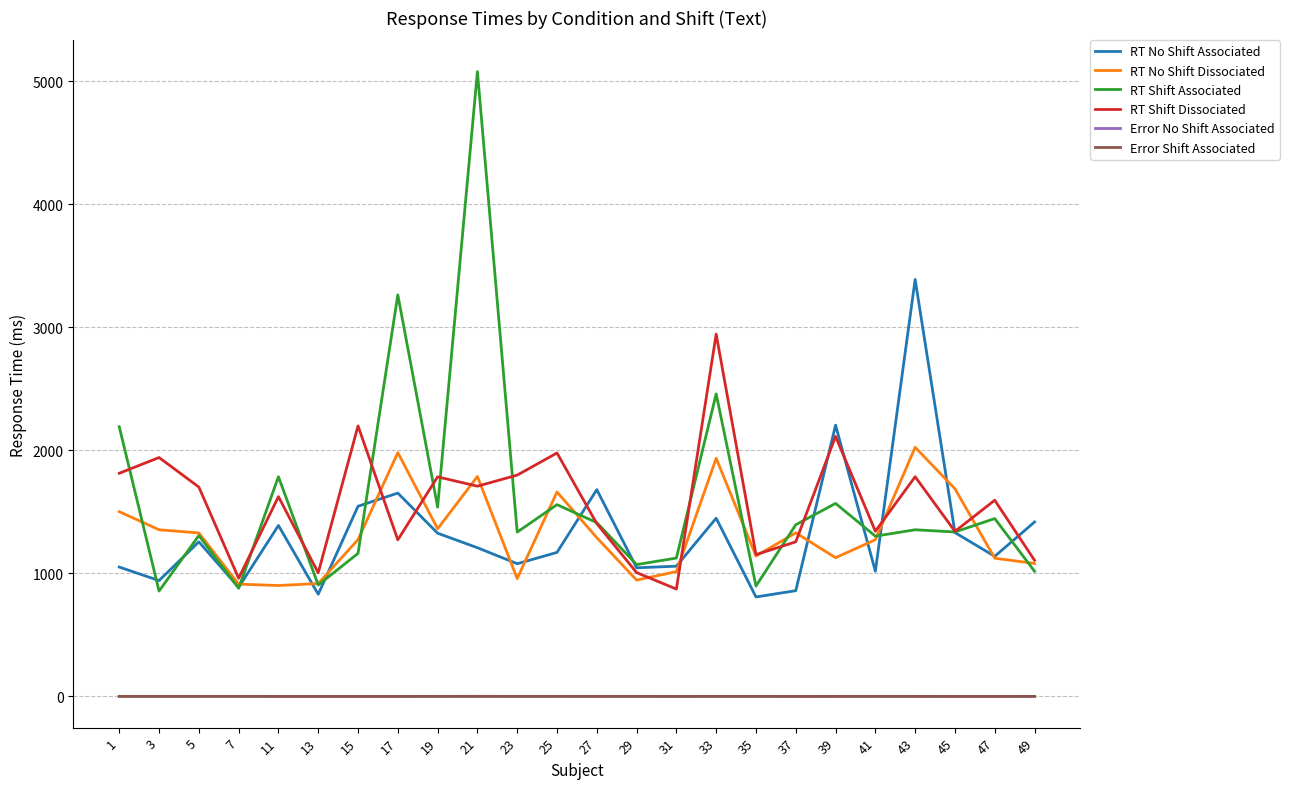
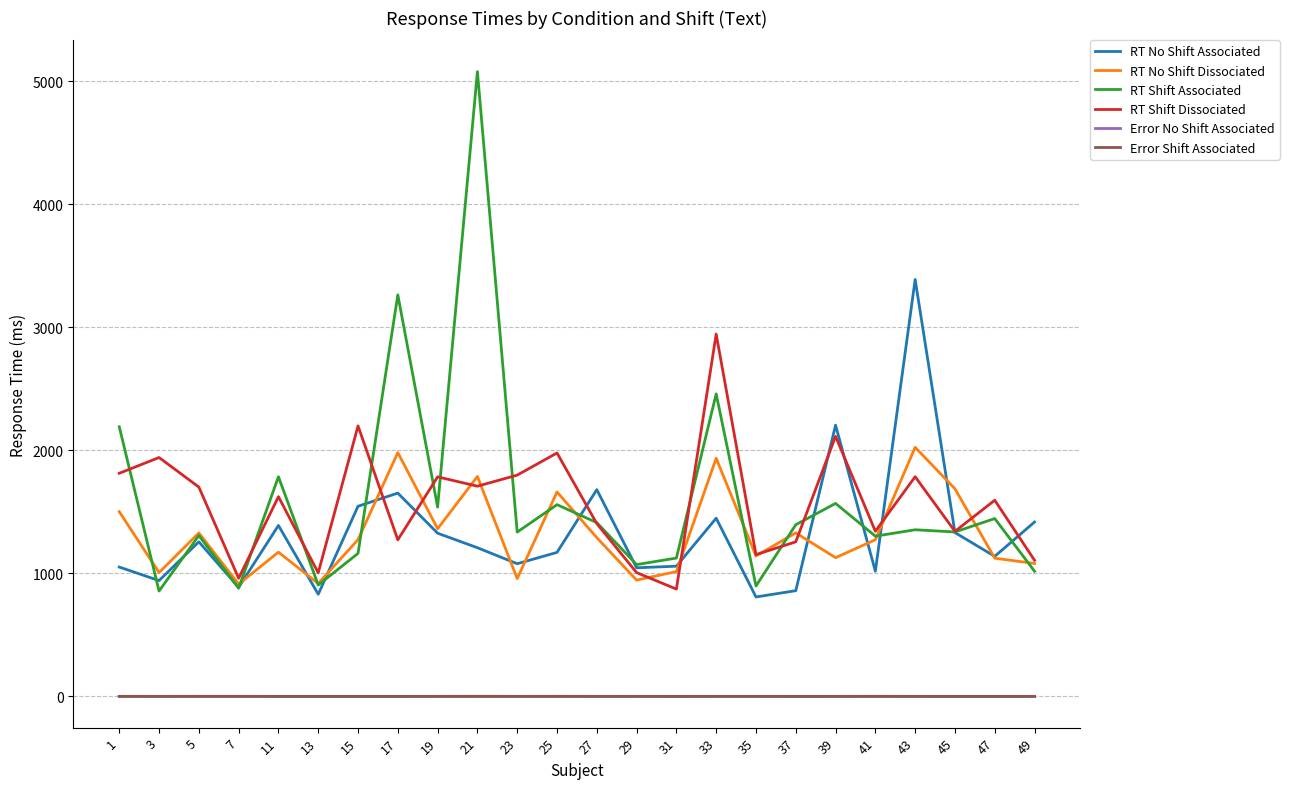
RT No Shift Dissociated, 3: 1350 -> 1010
RT No Shift Dissociated, 11: 900 -> 1170
